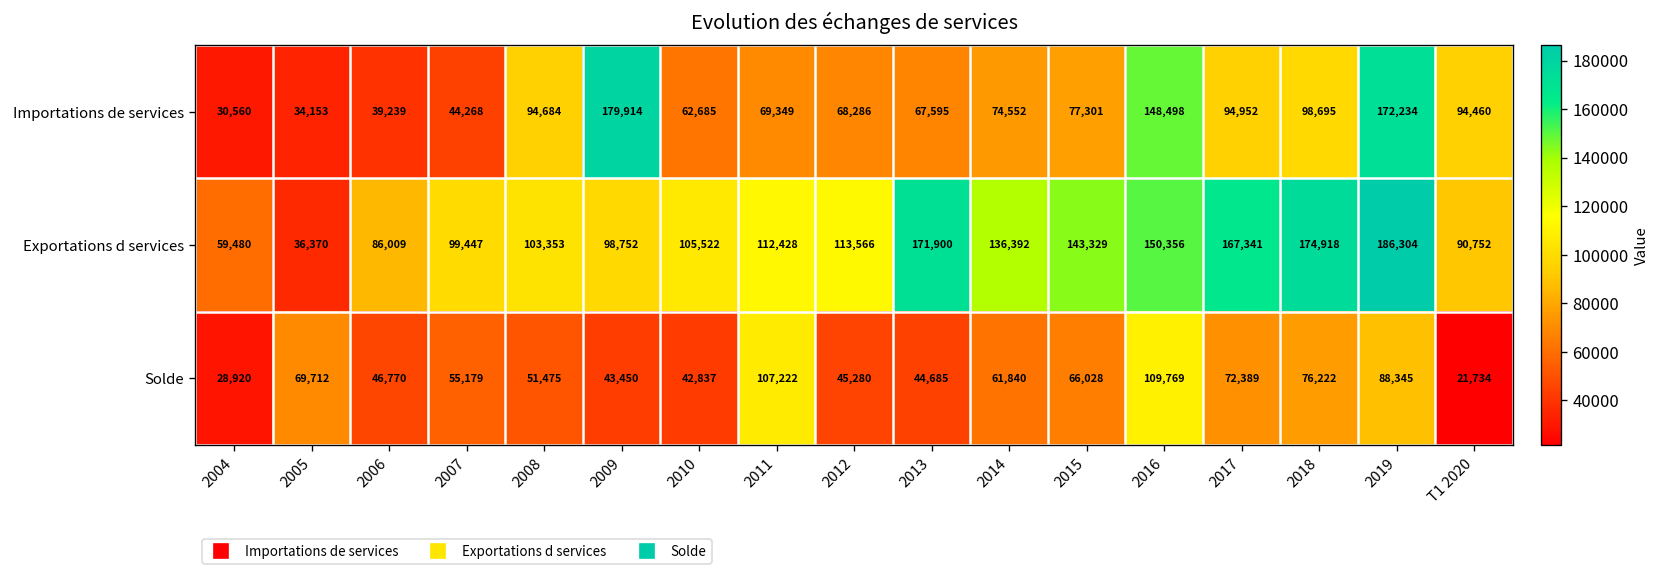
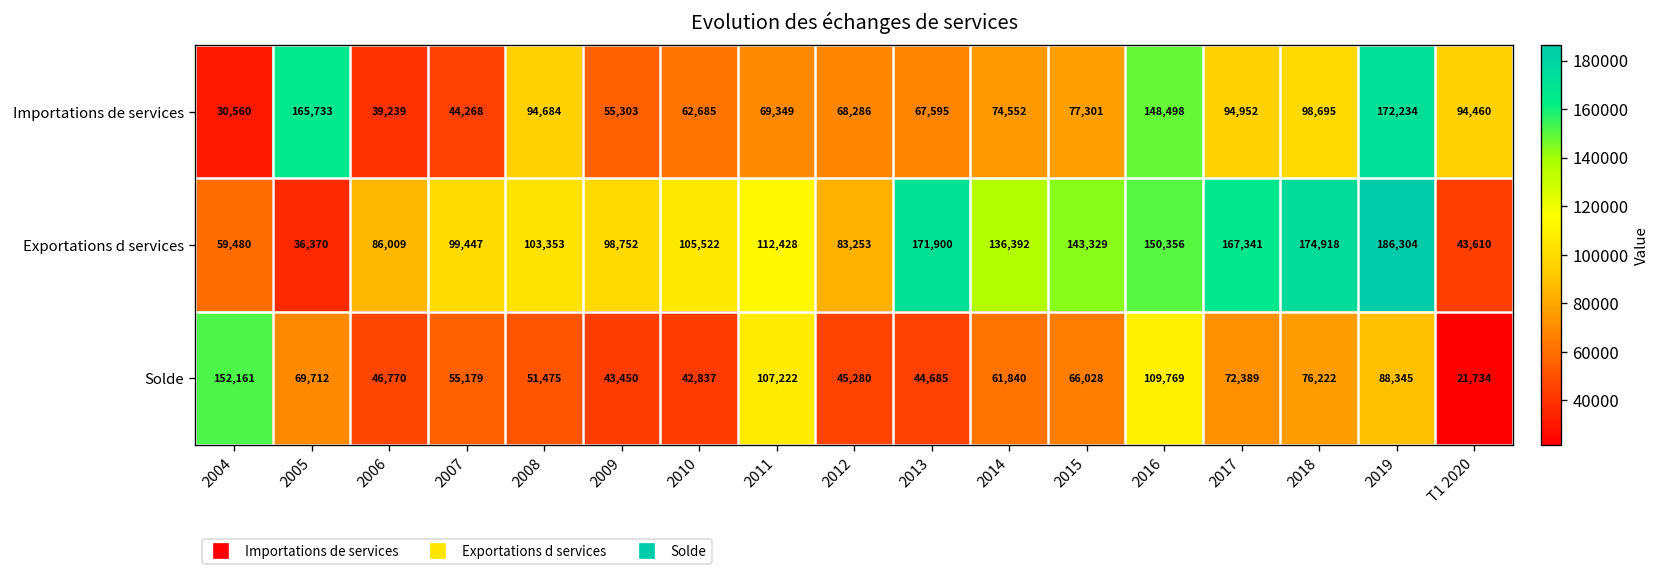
Importations de services, 2005: 34,153 -> 165,733
Importations de services, 2009: 179,914 -> 55,303
Exportations d services, 2012: 113,566 -> 83,253
Exportations d services, T1 2020: 90,752 -> 43,610
Solde, 2004: 28,920 -> 152,161
